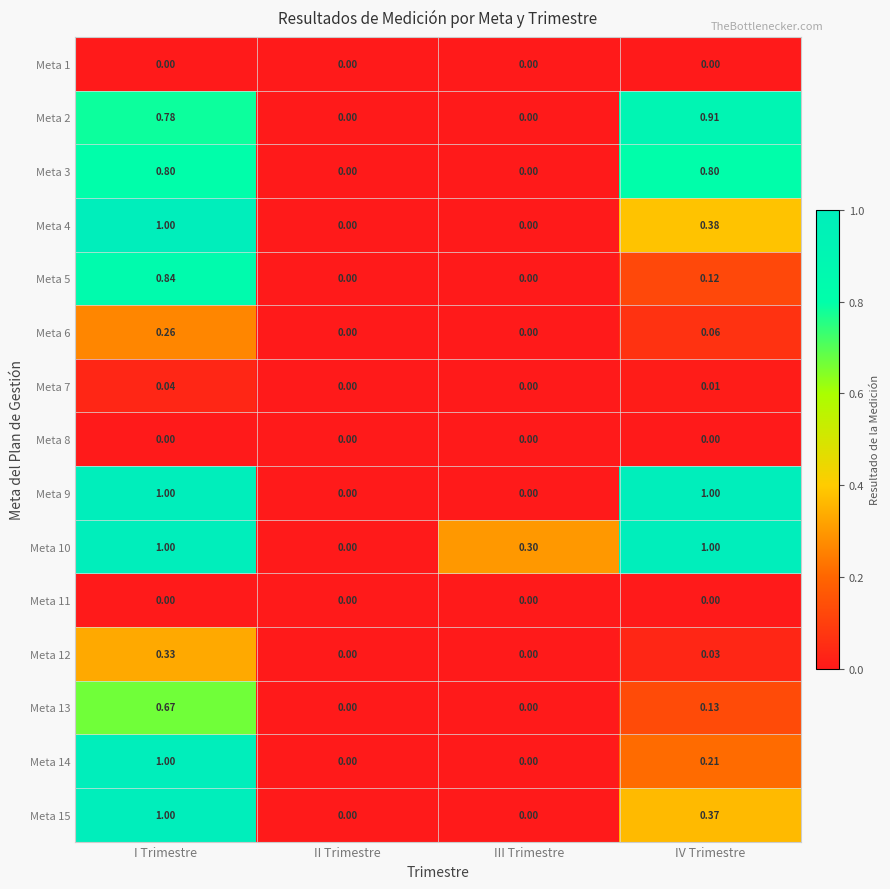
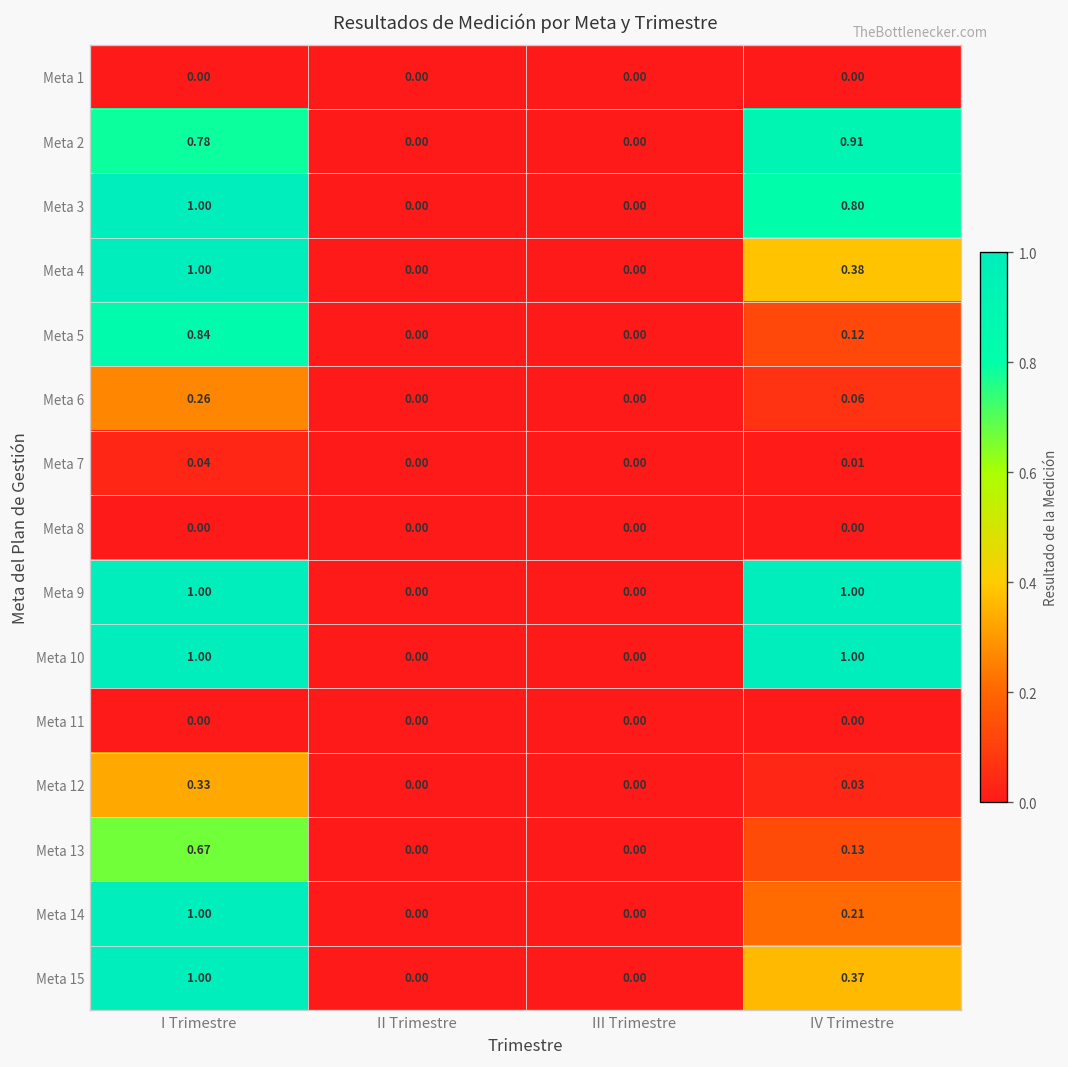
Meta 3, I Trimestre: 0.80 -> 1.00
Meta 10, III Trimestre: 0.30 -> 0.00
